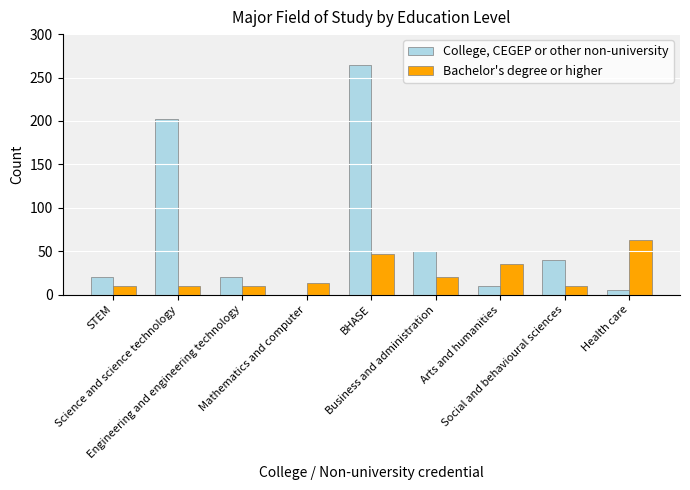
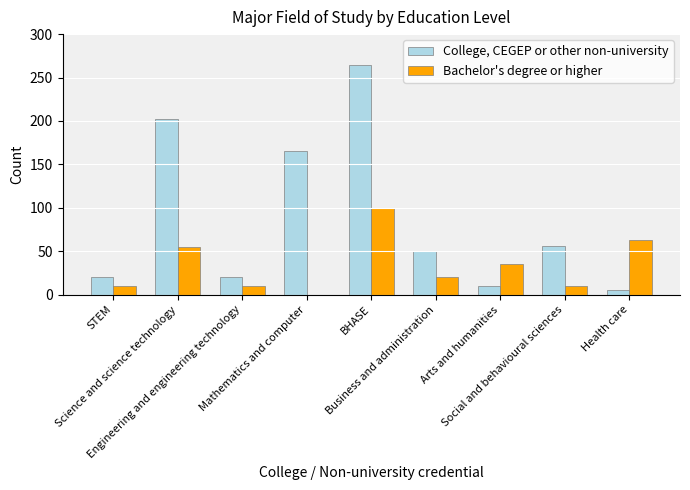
Bachelor's degree or higher, Science and science technology: 10 -> 60
College, CEGEP or other non-university, Mathematics and computer: 0 -> 170
Bachelor's degree or higher, Mathematics and computer: 10 -> 0
Bachelor's degree or higher, BHASE: 50 -> 100
College, CEGEP or other non-university, Social and behavioural sciences: 40 -> 60
